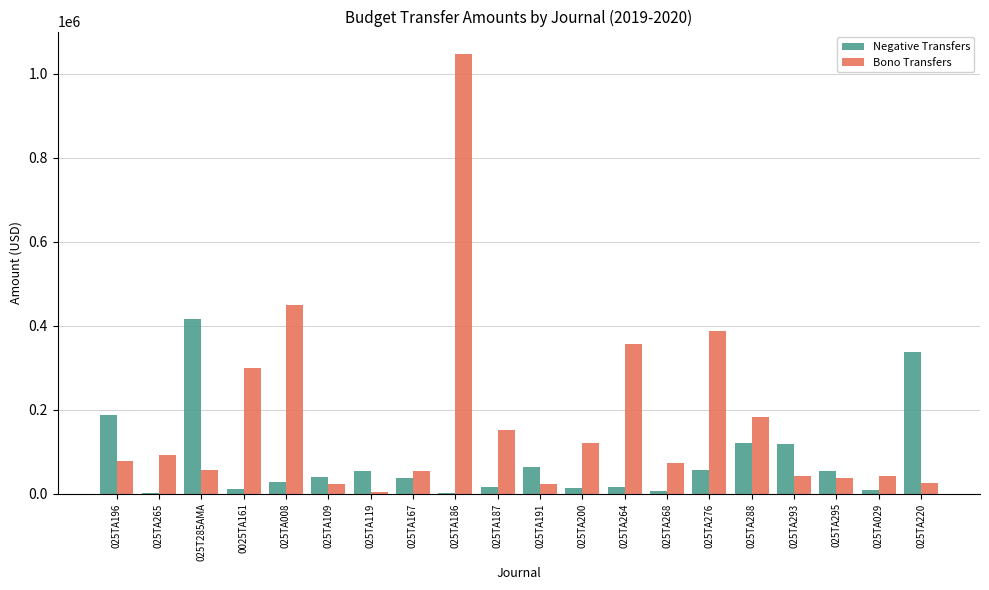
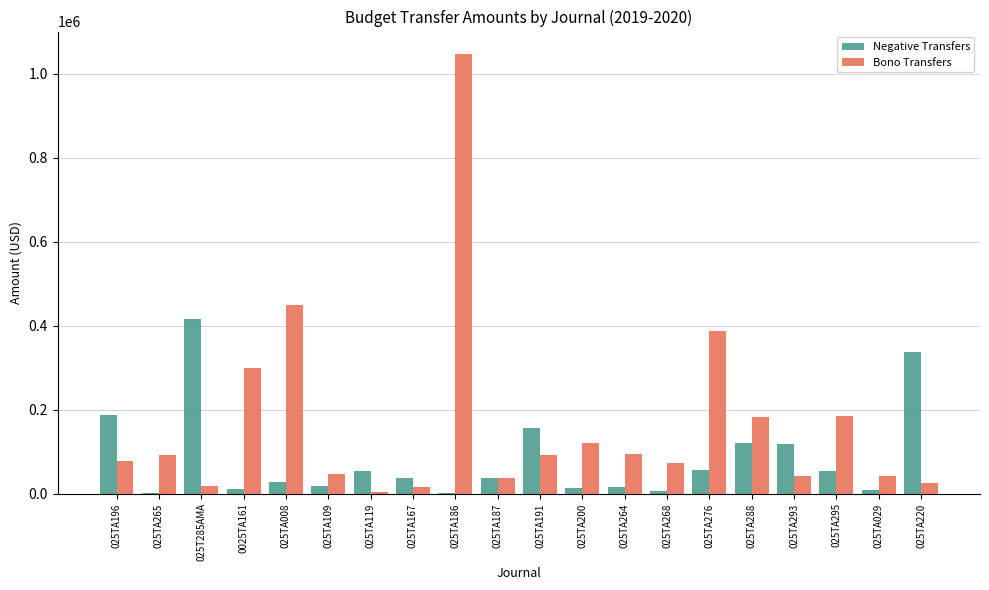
Bono Transfers, 025T285AMA: 60000 -> 20000
Negative Transfers, 025TA109: 40000 -> 20000
Bono Transfers, 025TA109: 20000 -> 50000
Bono Transfers, 025TA167: 60000 -> 20000
Negative Transfers, 025TA187: 20000 -> 40000
Bono Transfers, 025TA187: 150000 -> 40000
Negative Transfers, 025TA191: 60000 -> 160000
Bono Transfers, 025TA191: 20000 -> 90000
Bono Transfers, 025TA264: 360000 -> 100000
Bono Transfers, 025TA295: 40000 -> 190000
